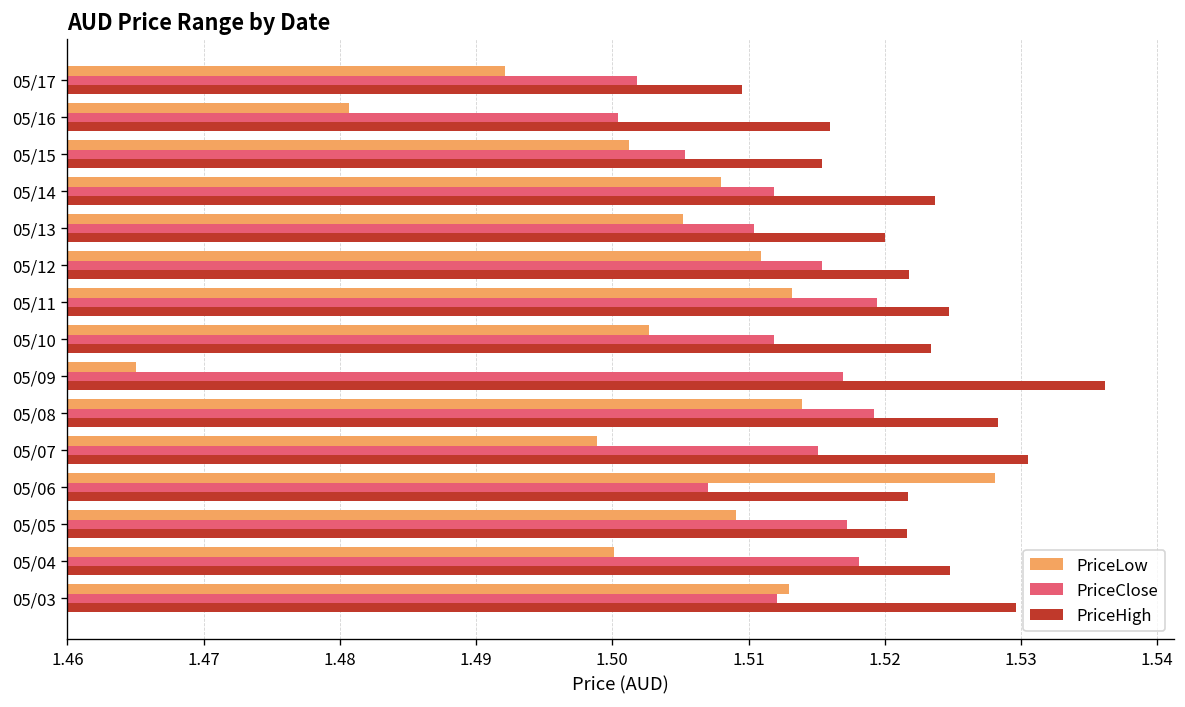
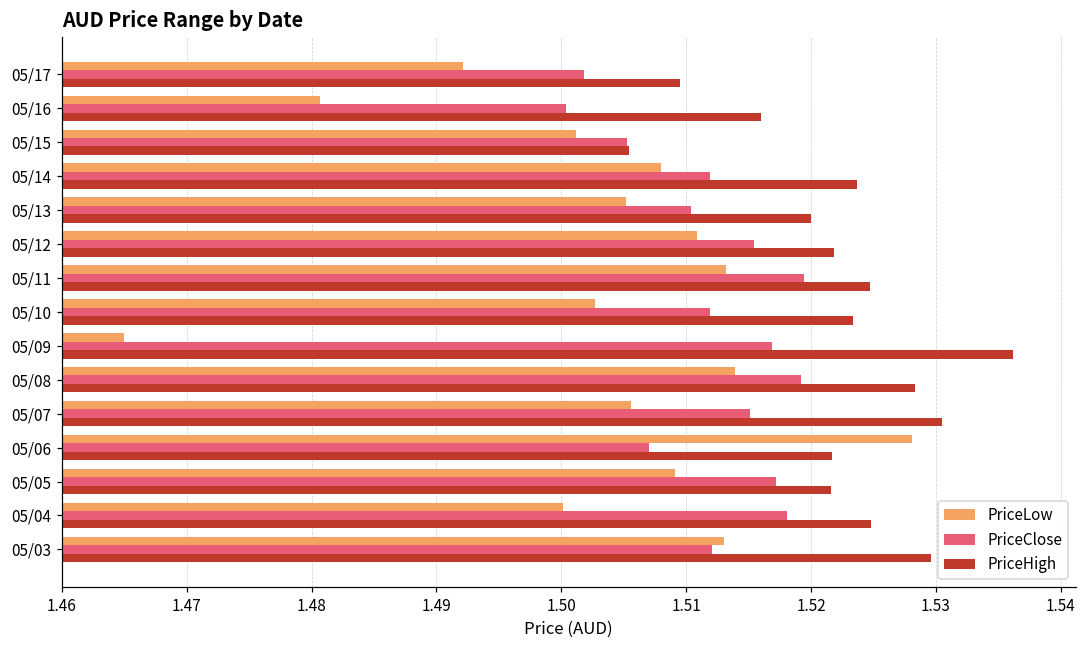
PriceHigh, 05/15: 1.5154 -> 1.5054
PriceLow, 05/07: 1.4989 -> 1.5056
